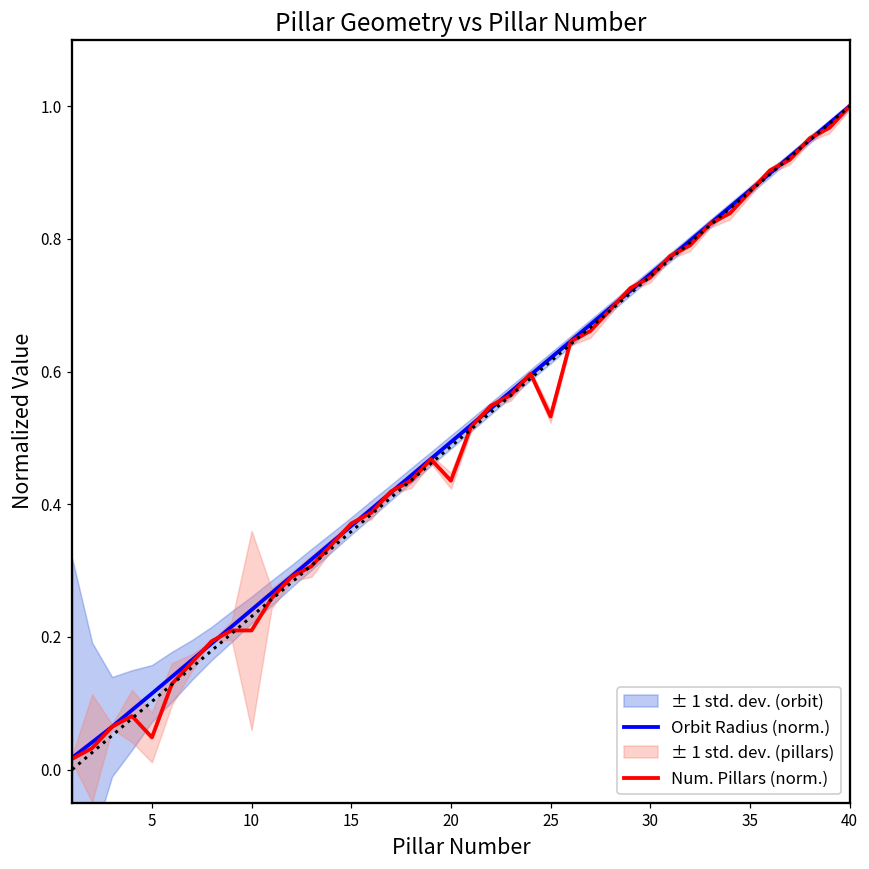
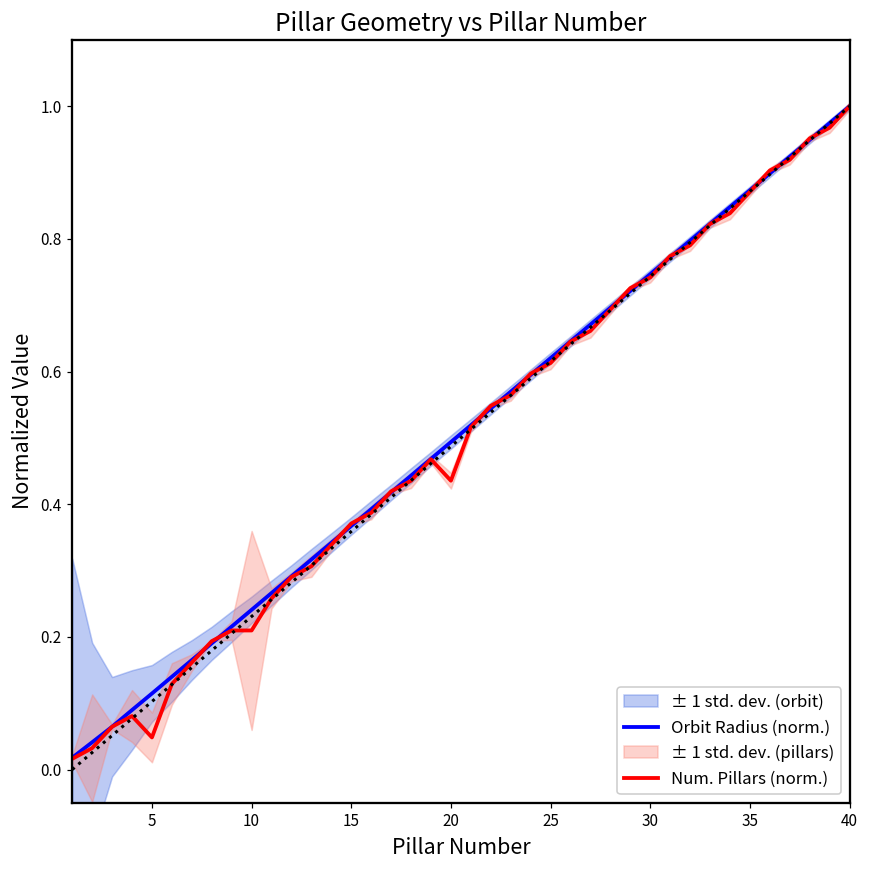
Num. Pillars (norm.), 25: 0.53 -> 0.61
